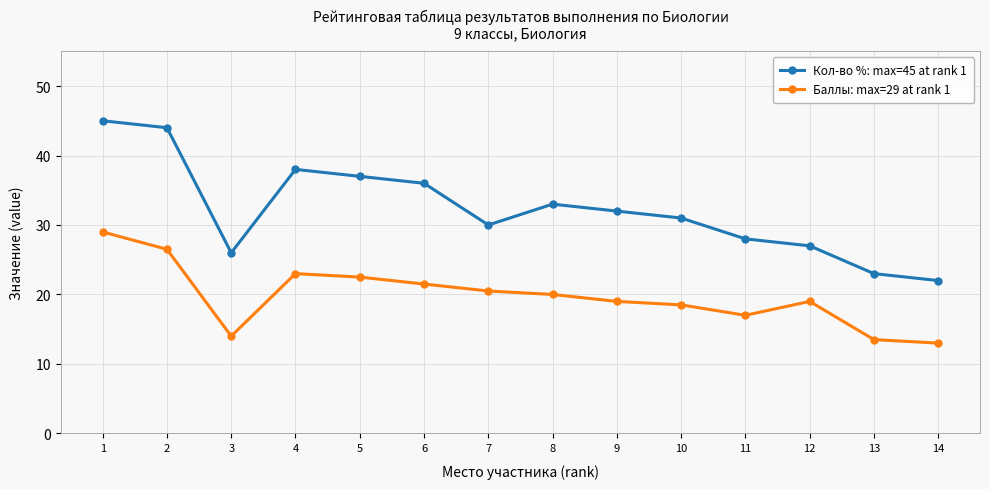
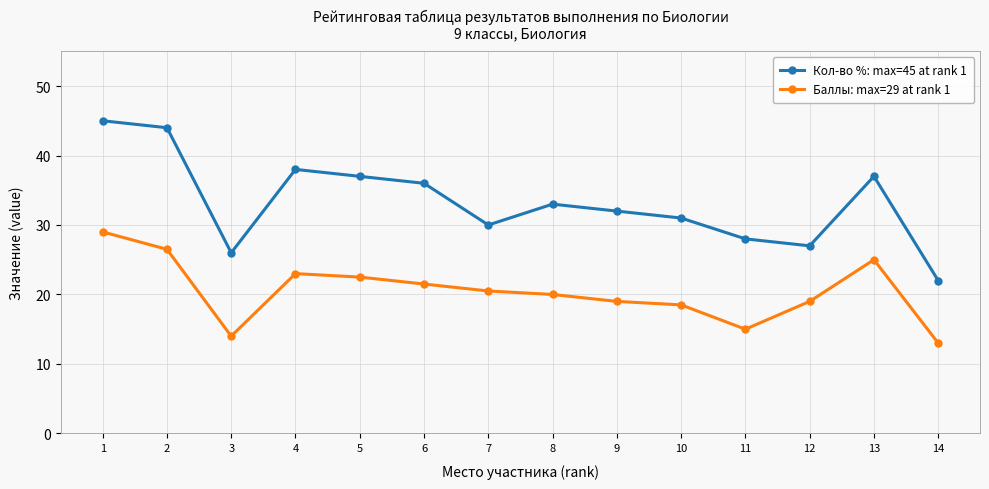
Баллы: max=29 at rank 1, 11: 17 -> 15
Кол-во %: max=45 at rank 1, 13: 23 -> 37
Баллы: max=29 at rank 1, 13: 14 -> 25
